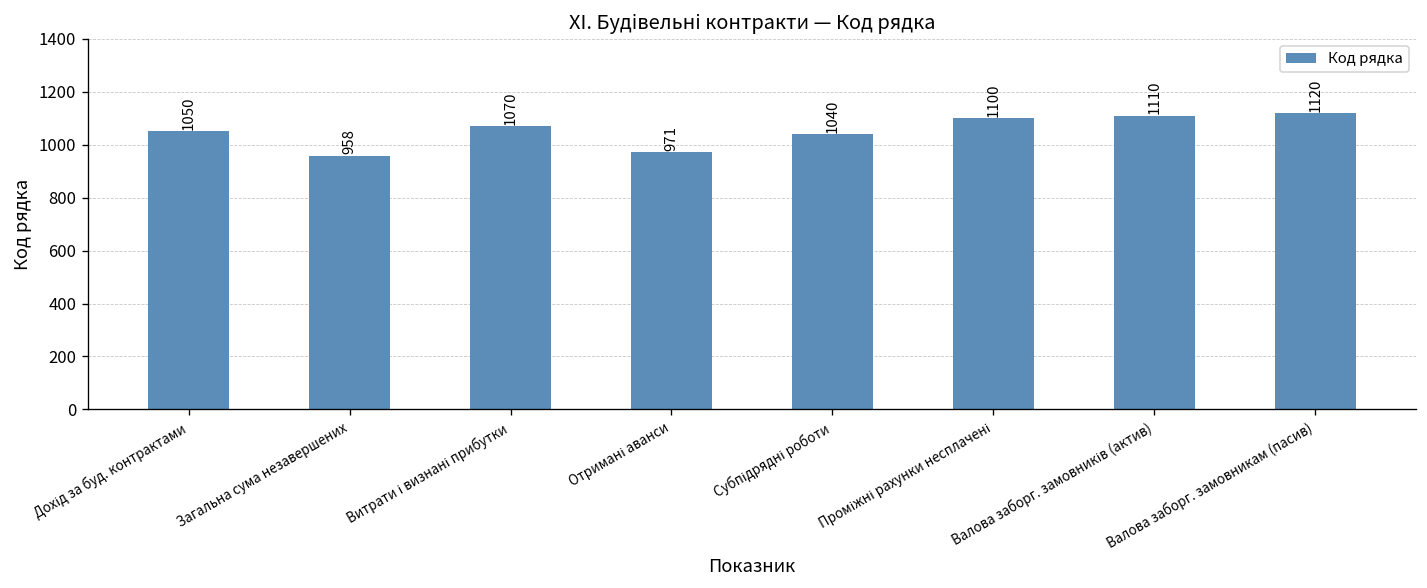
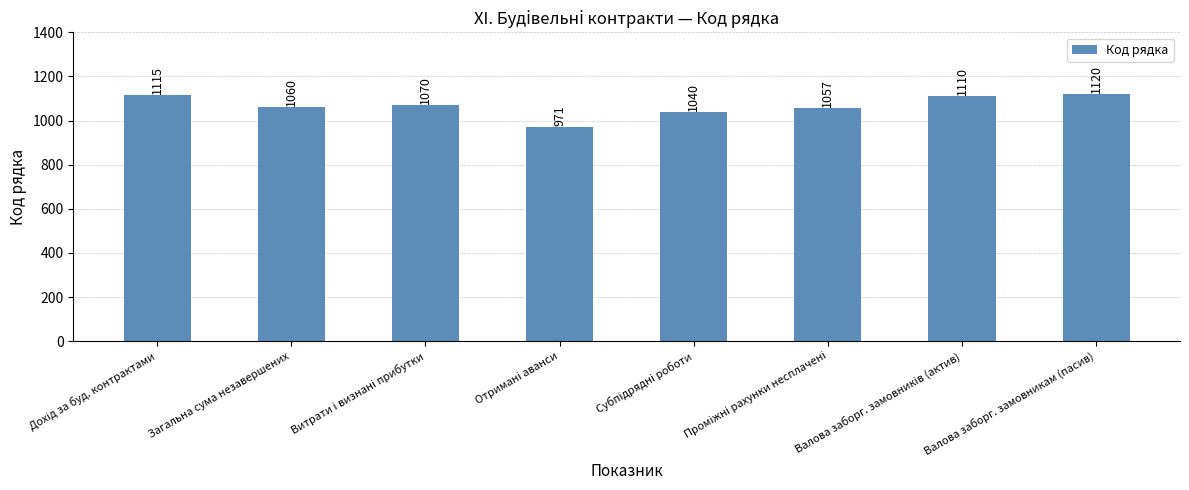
Дохід за буд. контрактами: 1050 -> 1115
Загальна сума незавершених: 958 -> 1060
Проміжні рахунки несплачені: 1100 -> 1057
